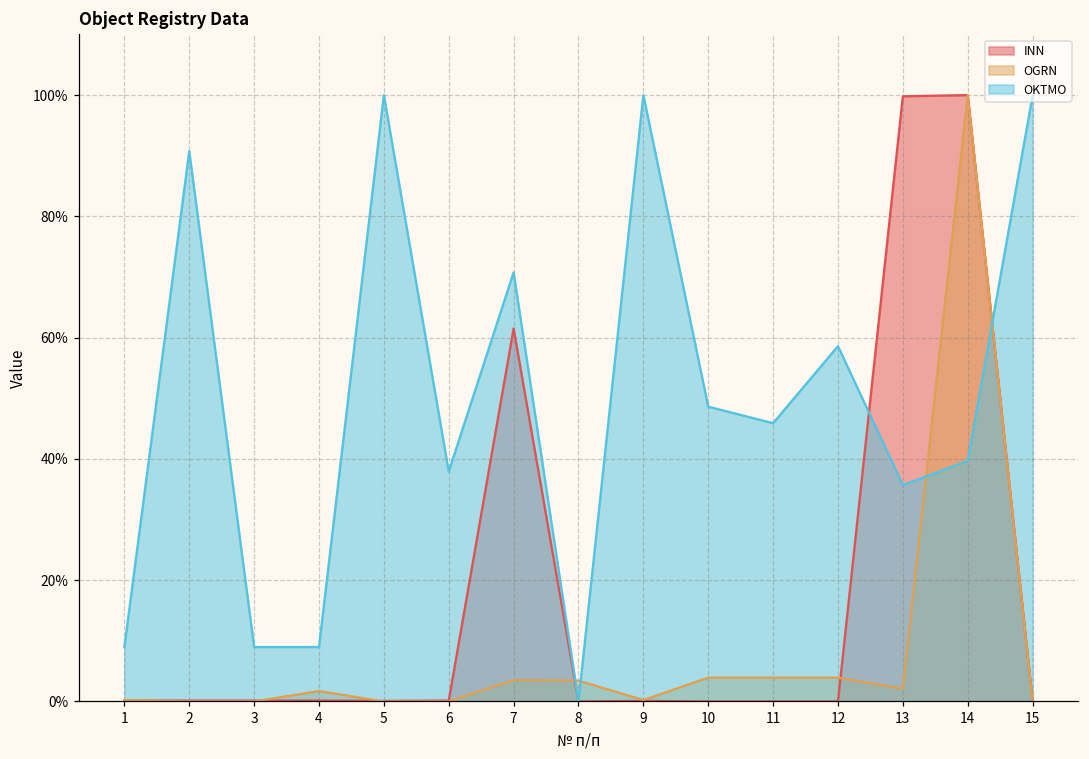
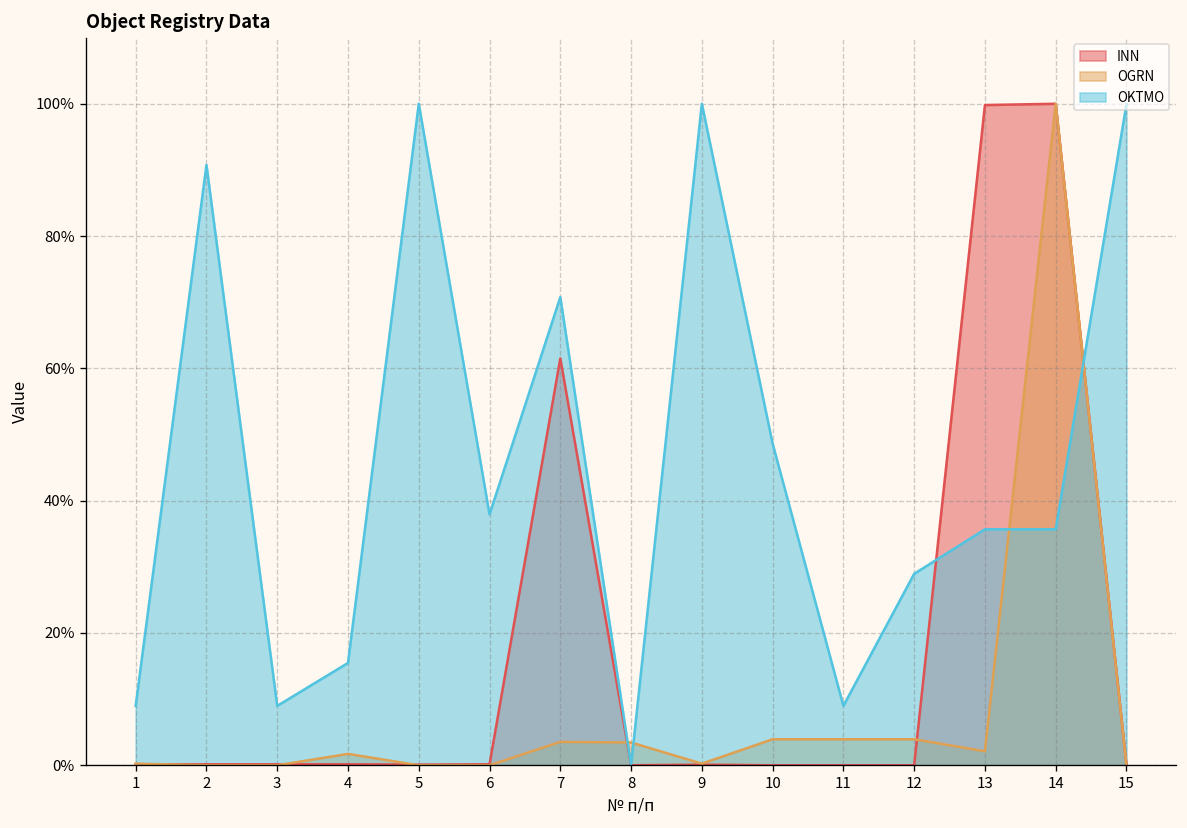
OKTMO, 4: 9% -> 15%
OKTMO, 11: 46% -> 9%
OKTMO, 12: 59% -> 29%
OKTMO, 14: 40% -> 36%
